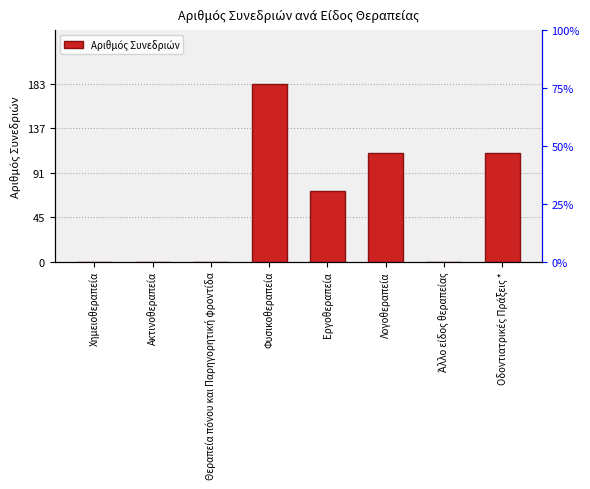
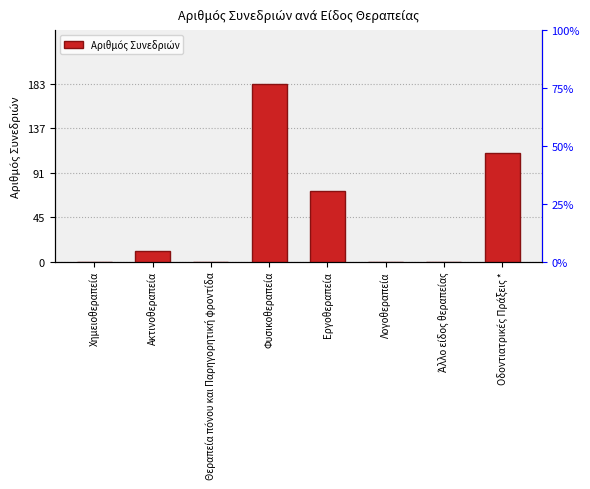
Ακτινοθεραπεία: 0 -> 10
Λογοθεραπεία: 110 -> 0
